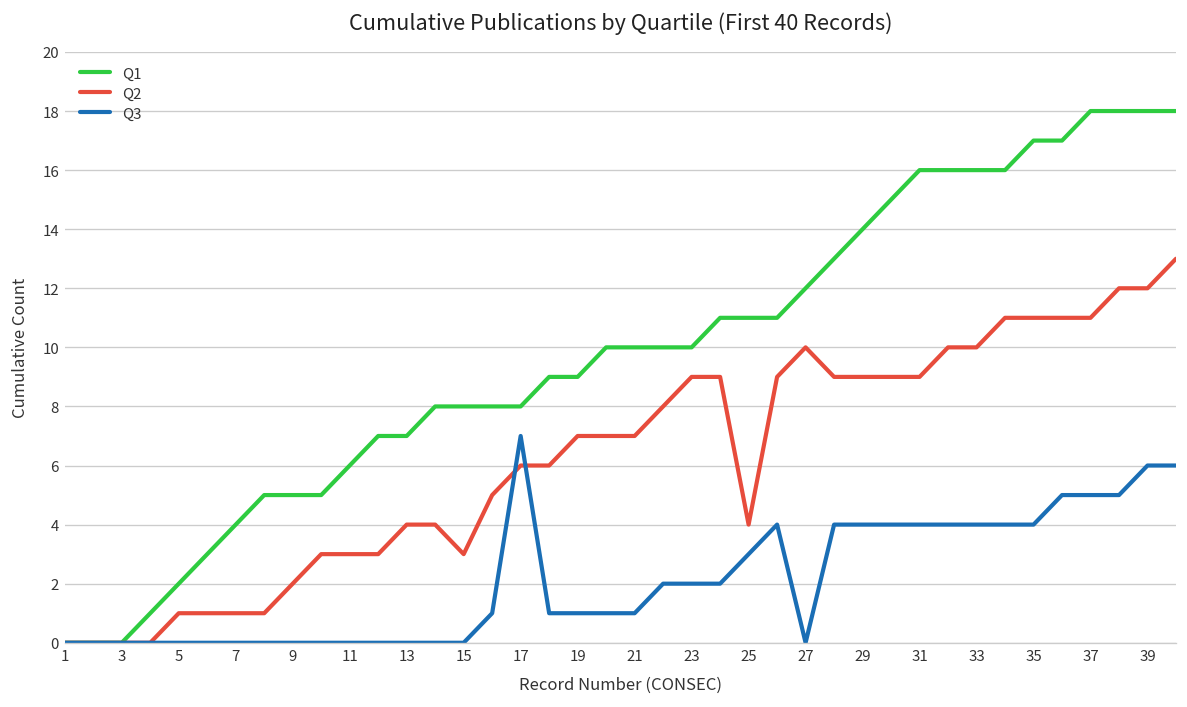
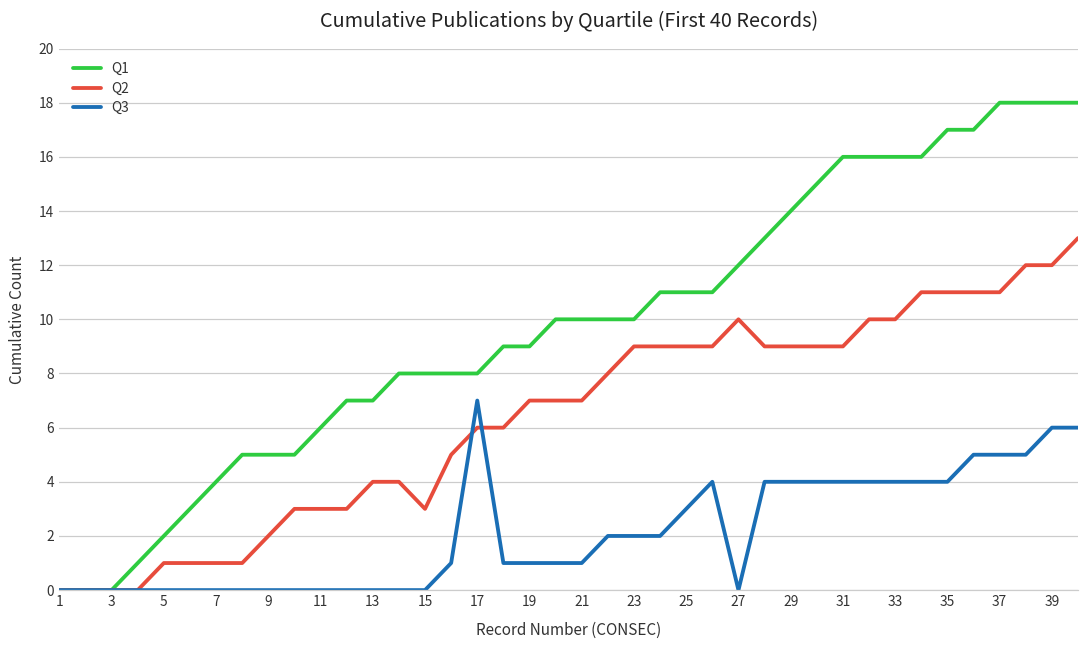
Q2, 25: 4 -> 9
